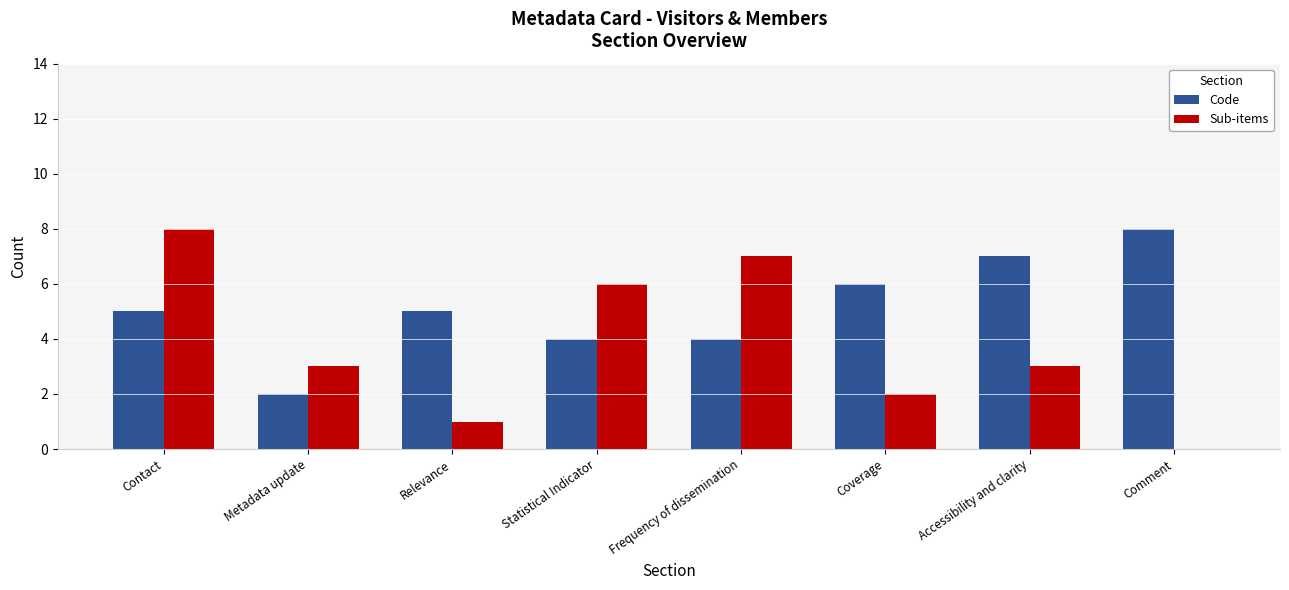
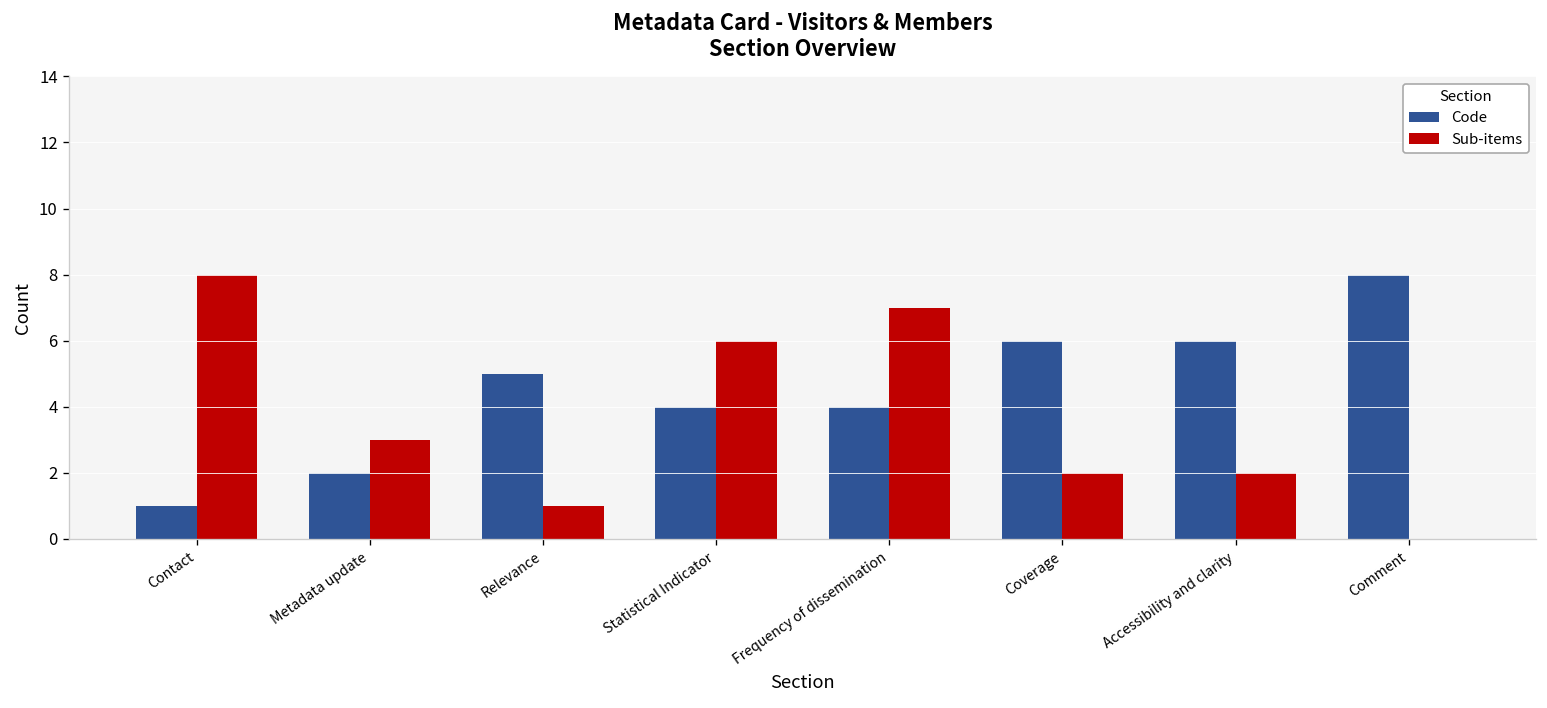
Code, Contact: 5 -> 1
Code, Accessibility and clarity: 7 -> 6
Sub-items, Accessibility and clarity: 3 -> 2
